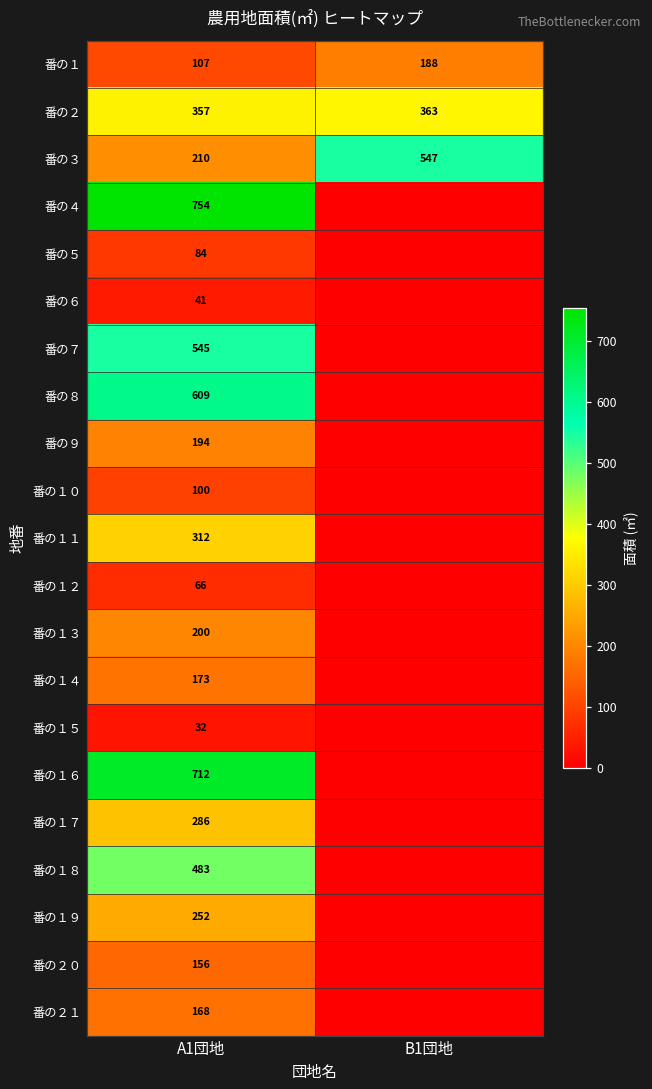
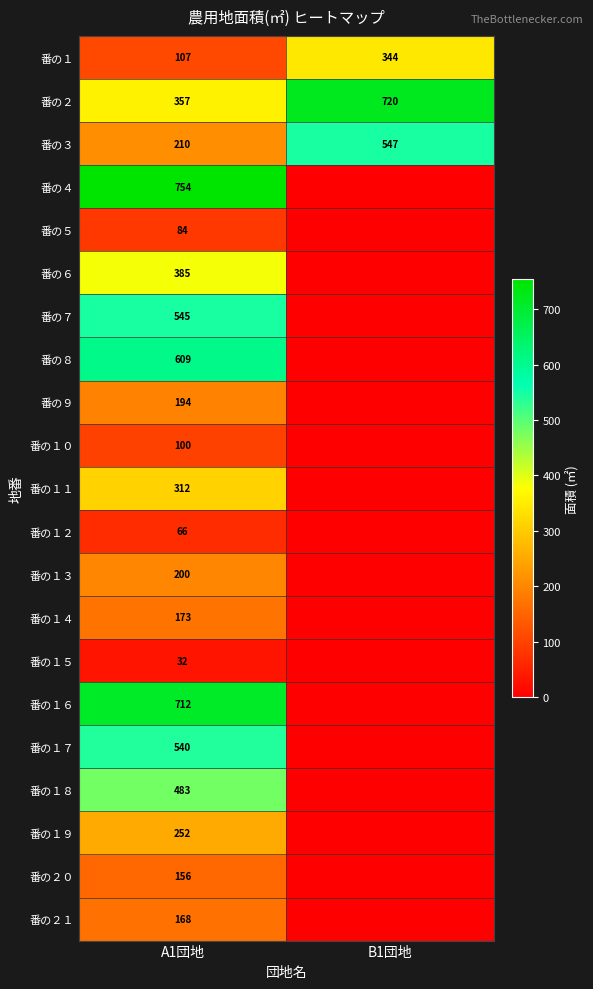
番の１, B1団地: 188 -> 344
番の２, B1団地: 363 -> 720
番の６, A1団地: 41 -> 385
番の１７, A1団地: 286 -> 540
